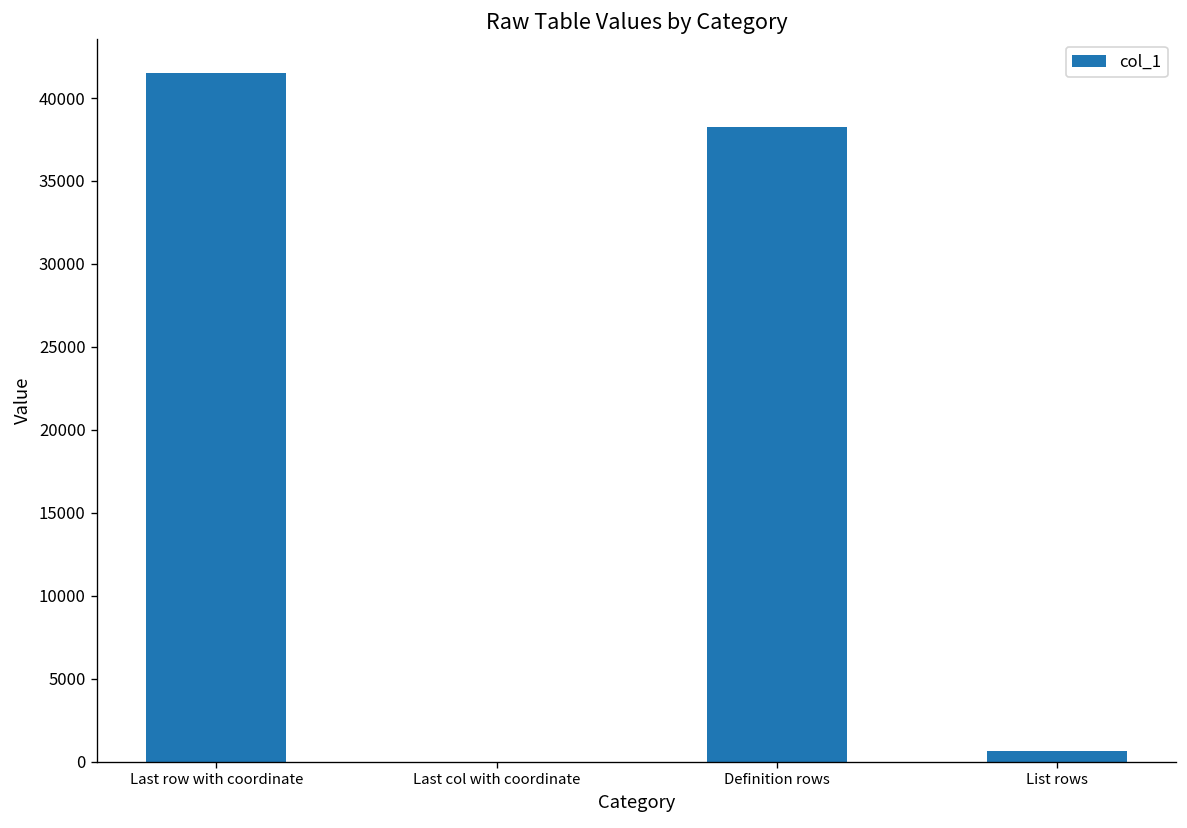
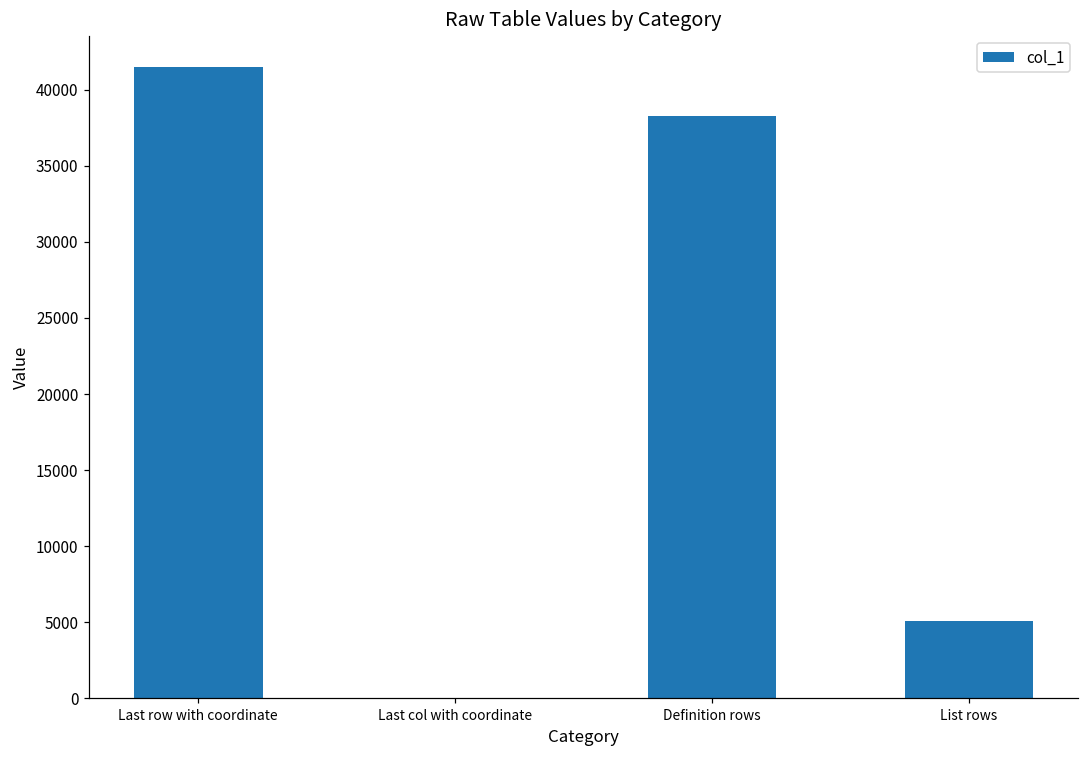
List rows: 600 -> 5100
